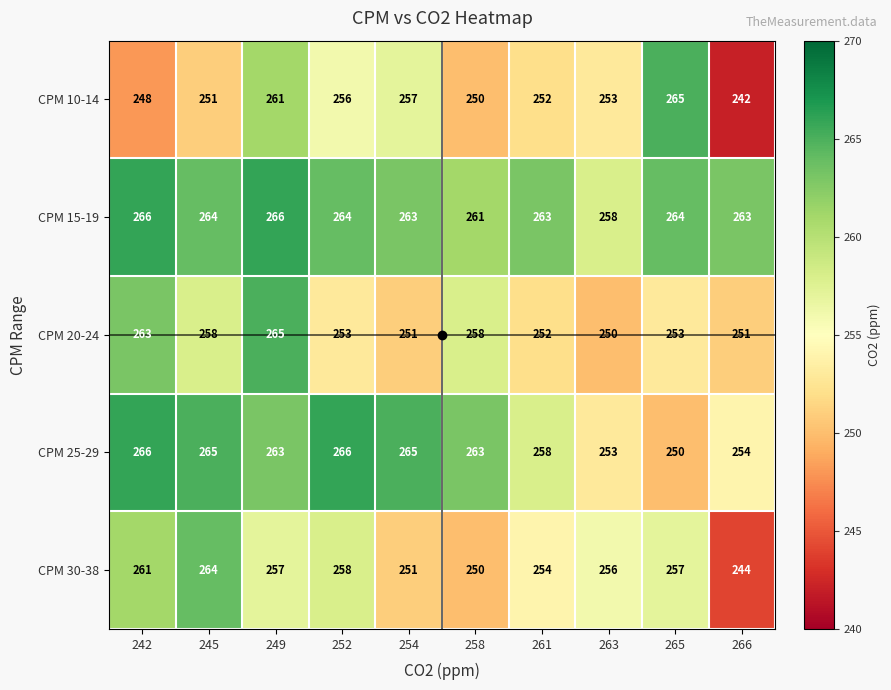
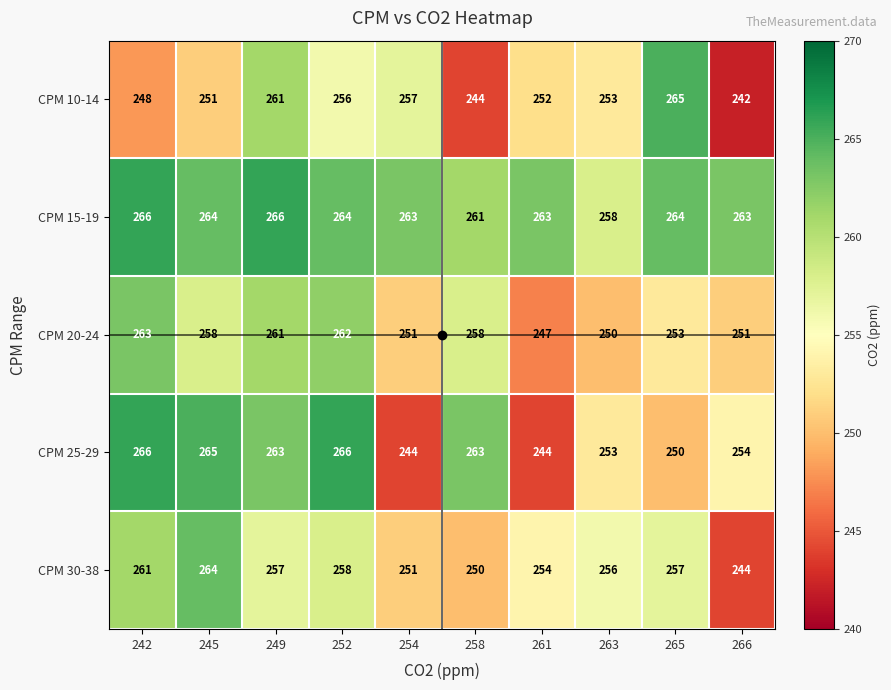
CPM 10-14, 258: 250 -> 244
CPM 20-24, 249: 265 -> 261
CPM 20-24, 252: 253 -> 262
CPM 20-24, 261: 252 -> 247
CPM 25-29, 254: 265 -> 244
CPM 25-29, 261: 258 -> 244
